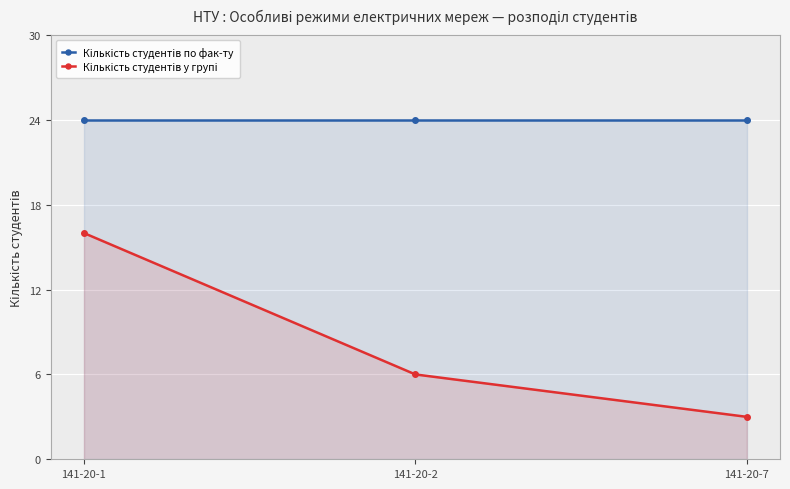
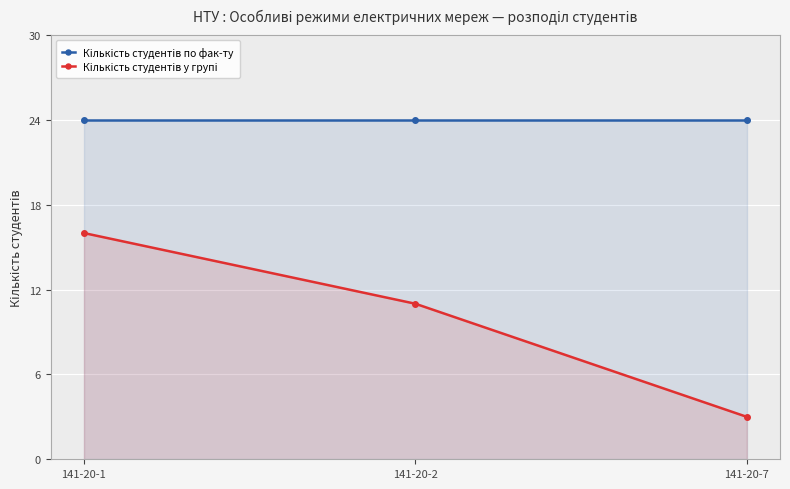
Кількість студентів у групі, 141-20-2: 6 -> 11
